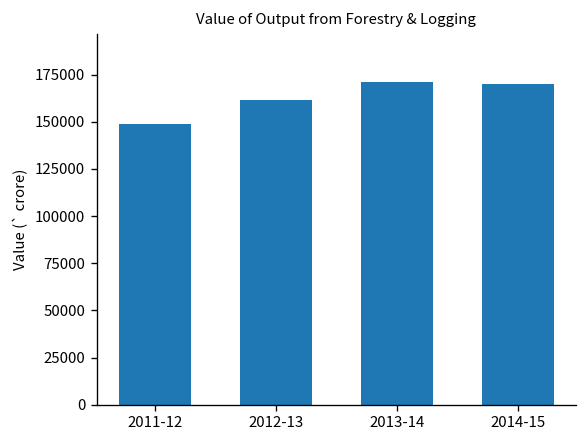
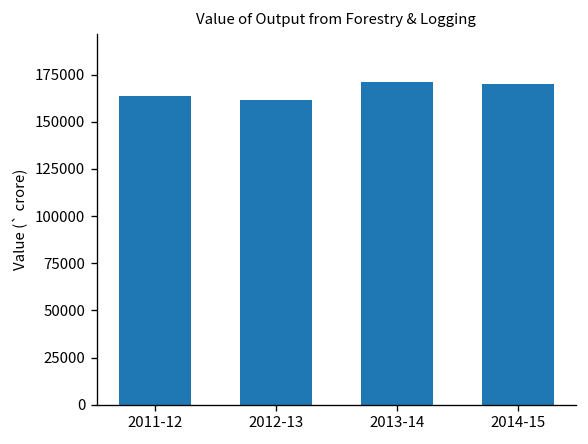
2011-12: 149000 -> 164000
